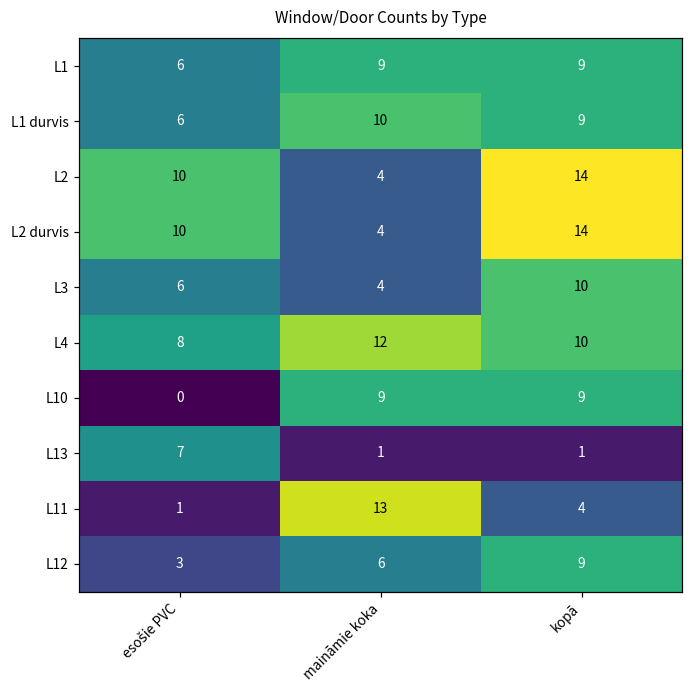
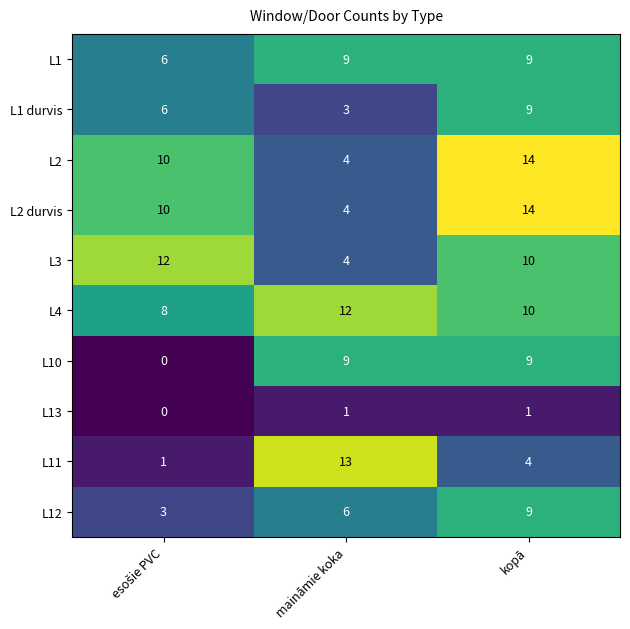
L1 durvis, maināmie koka: 10 -> 3
L3, esošie PVC: 6 -> 12
L13, esošie PVC: 7 -> 0
